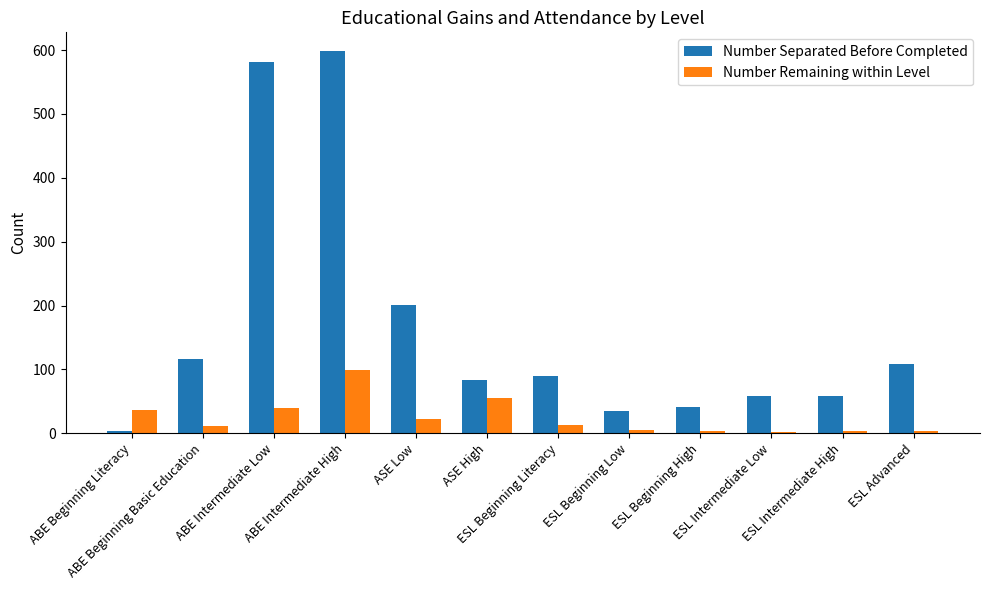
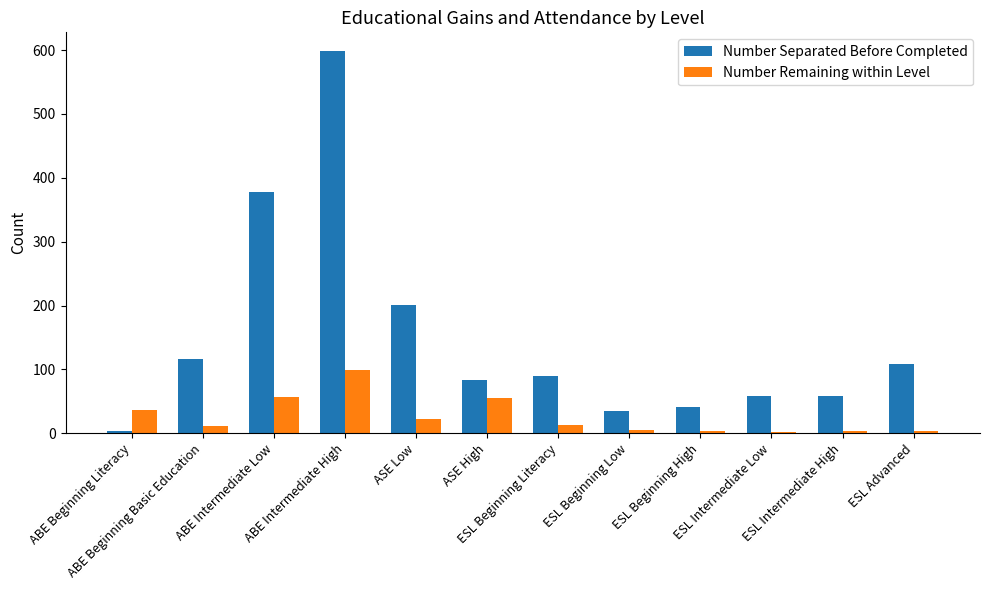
Number Separated Before Completed, ABE Intermediate Low: 580 -> 380
Number Remaining within Level, ABE Intermediate Low: 40 -> 60
